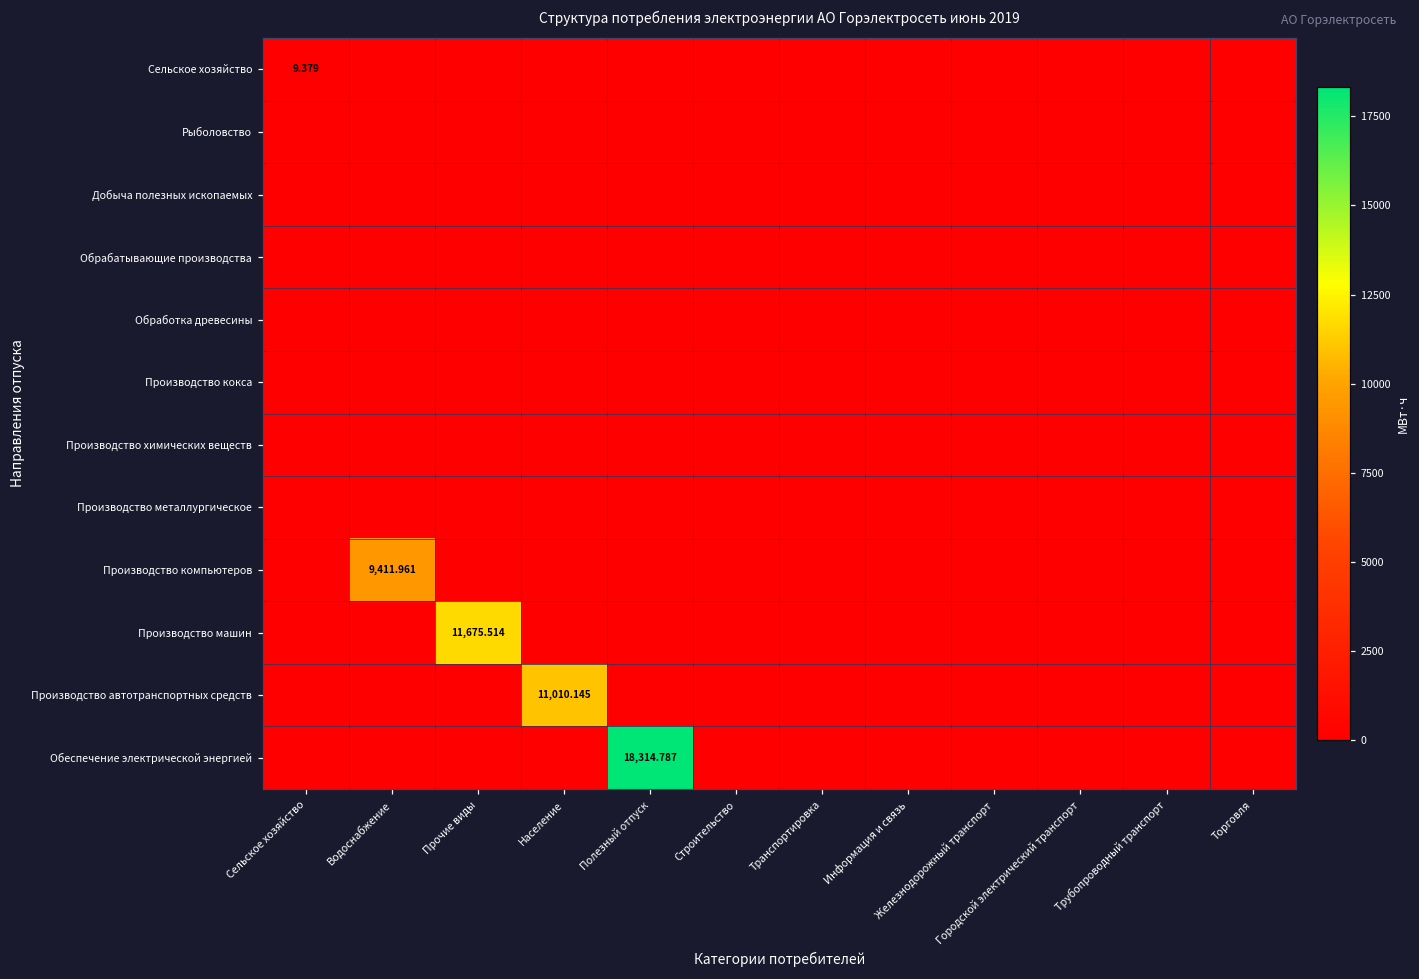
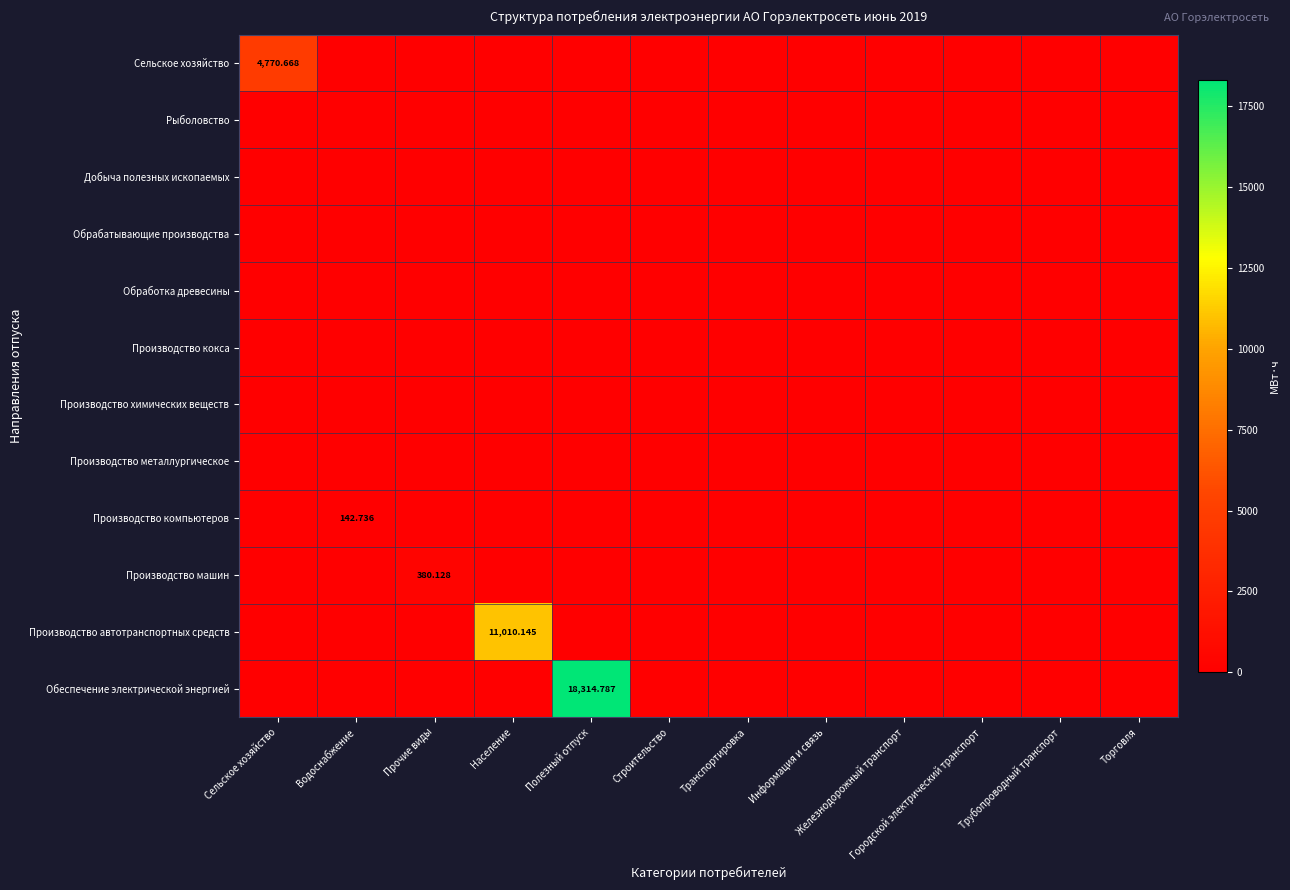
Сельское хозяйство, Сельское хозяйство: 9.379 -> 4,770.668
Производство компьютеров, Водоснабжение: 9,411.961 -> 142.736
Производство машин, Прочие виды: 11,675.514 -> 380.128
